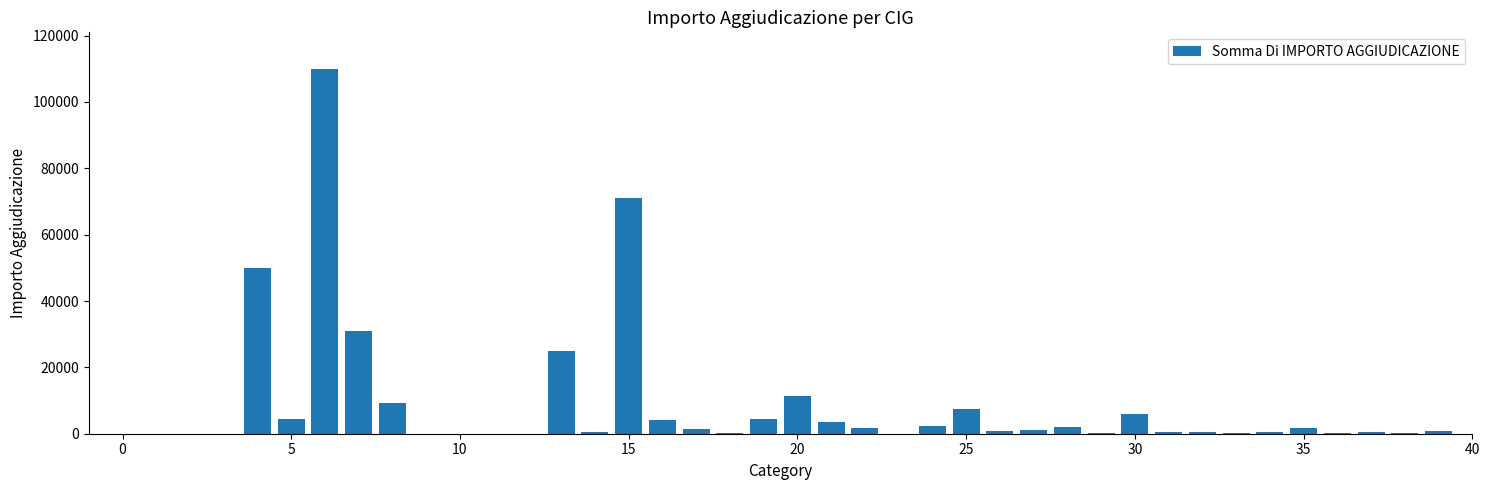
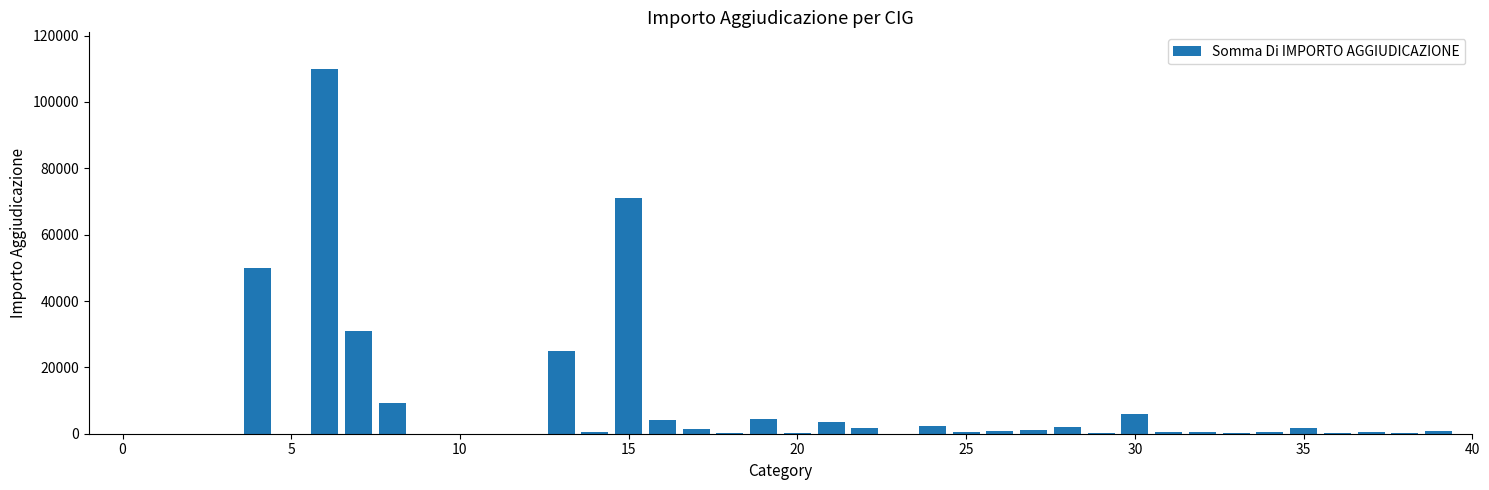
5: 5000 -> 0
20: 11000 -> 0
25: 8000 -> 1000
